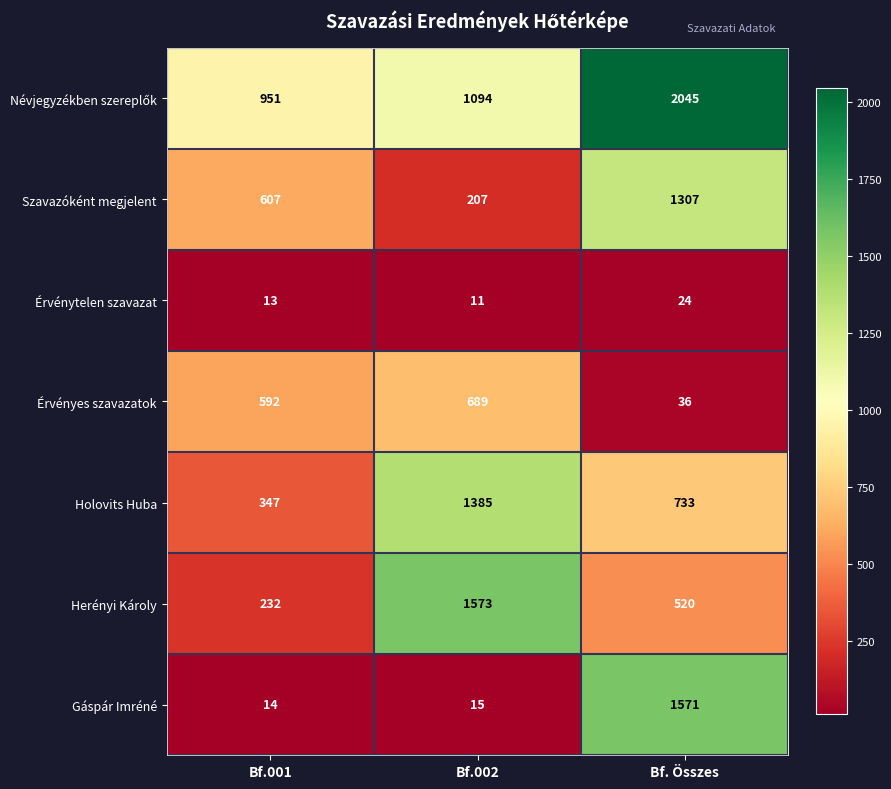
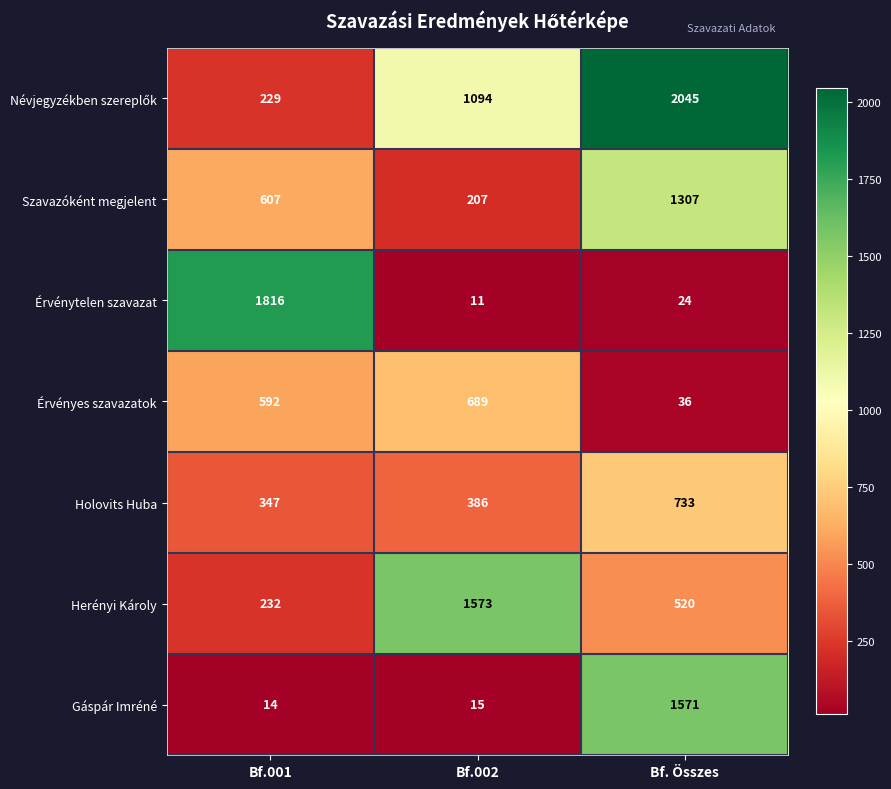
Névjegyzékben szereplők, Bf.001: 951 -> 229
Érvénytelen szavazat, Bf.001: 13 -> 1816
Holovits Huba, Bf.002: 1385 -> 386
